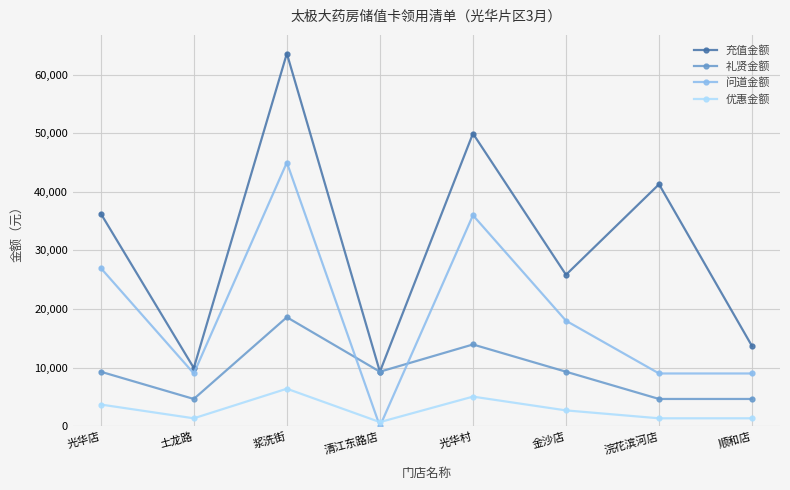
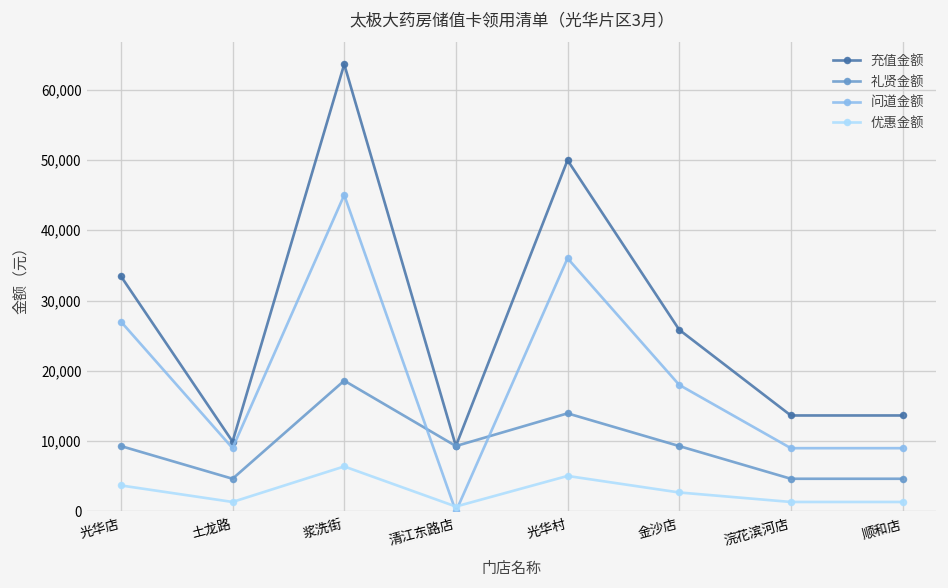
充值金额, 光华店: 36,000 -> 33,000
充值金额, 浣花滨河店: 41,000 -> 14,000
